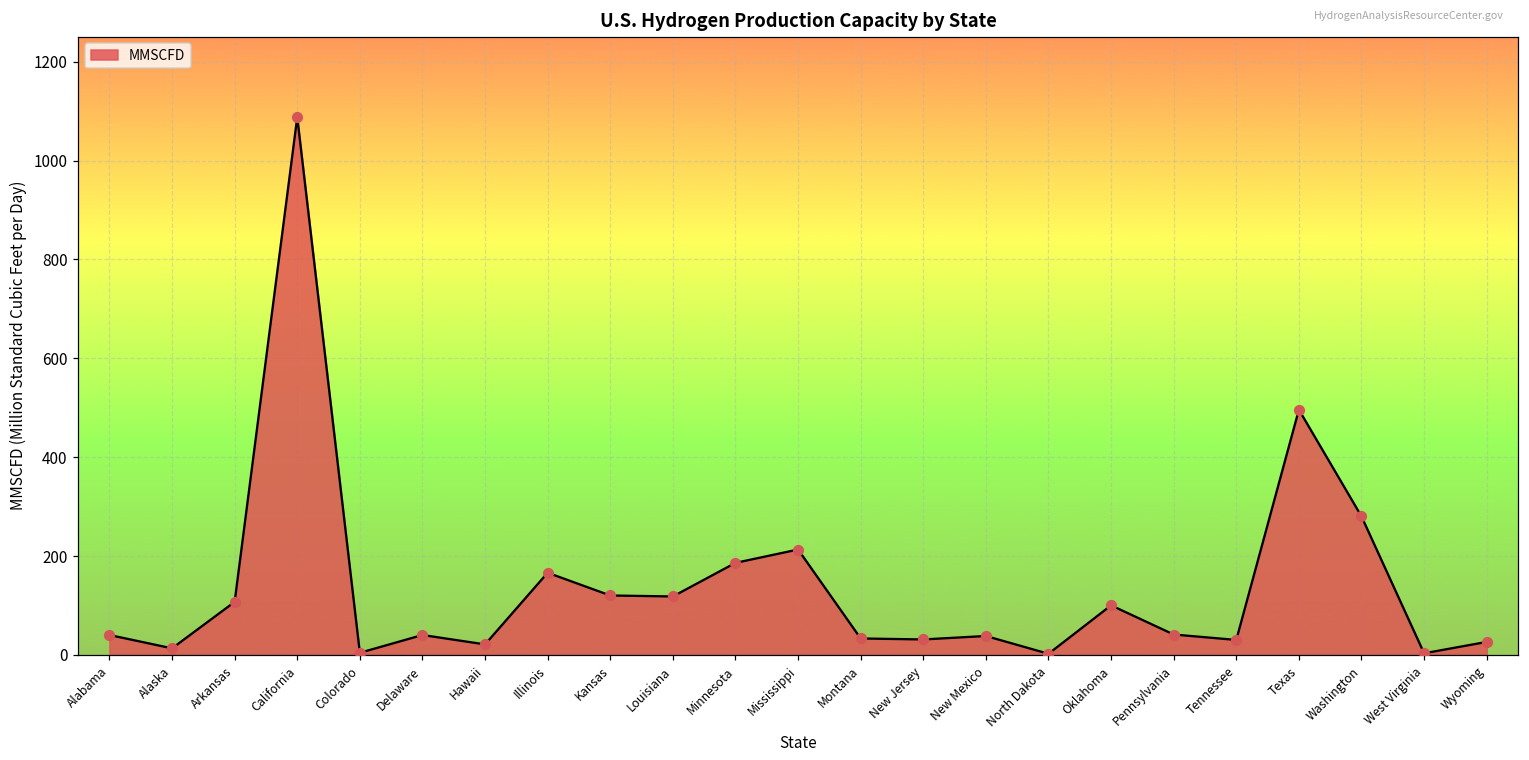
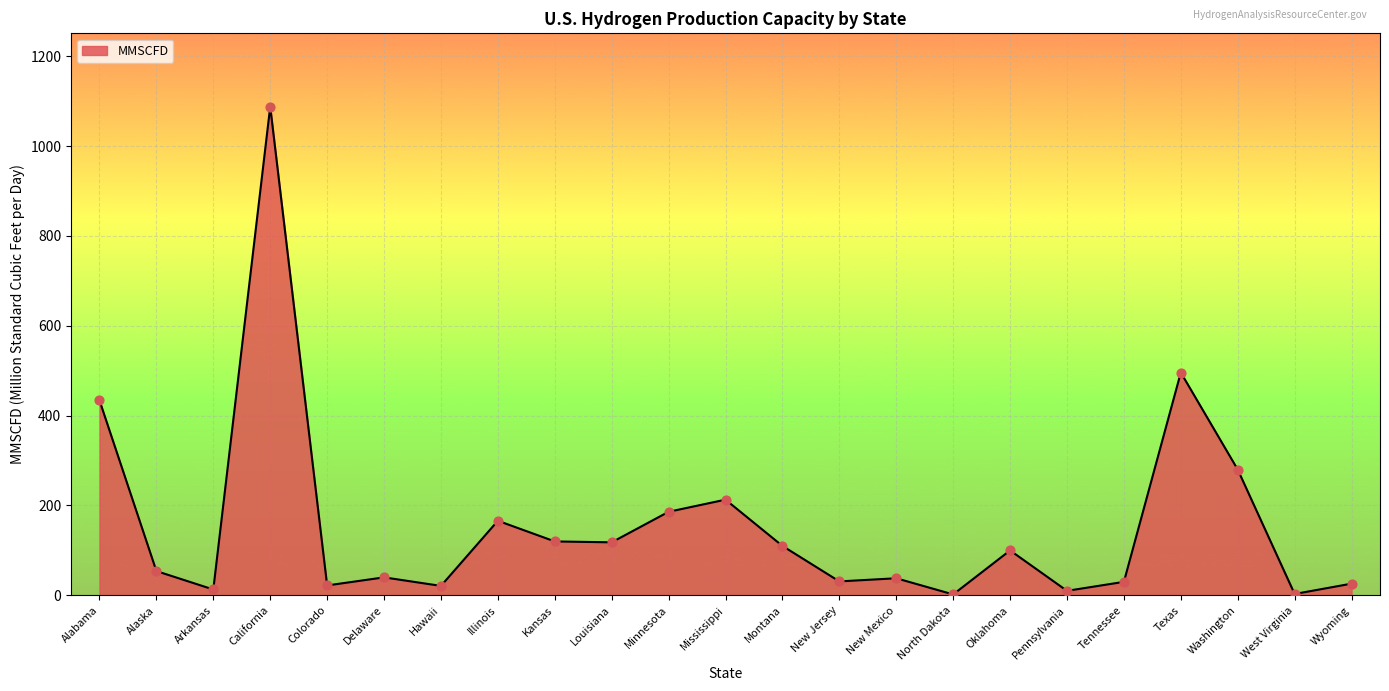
Alabama: 40 -> 430
Alaska: 10 -> 50
Arkansas: 110 -> 10
Colorado: 0 -> 20
Montana: 30 -> 110
Pennsylvania: 40 -> 10
